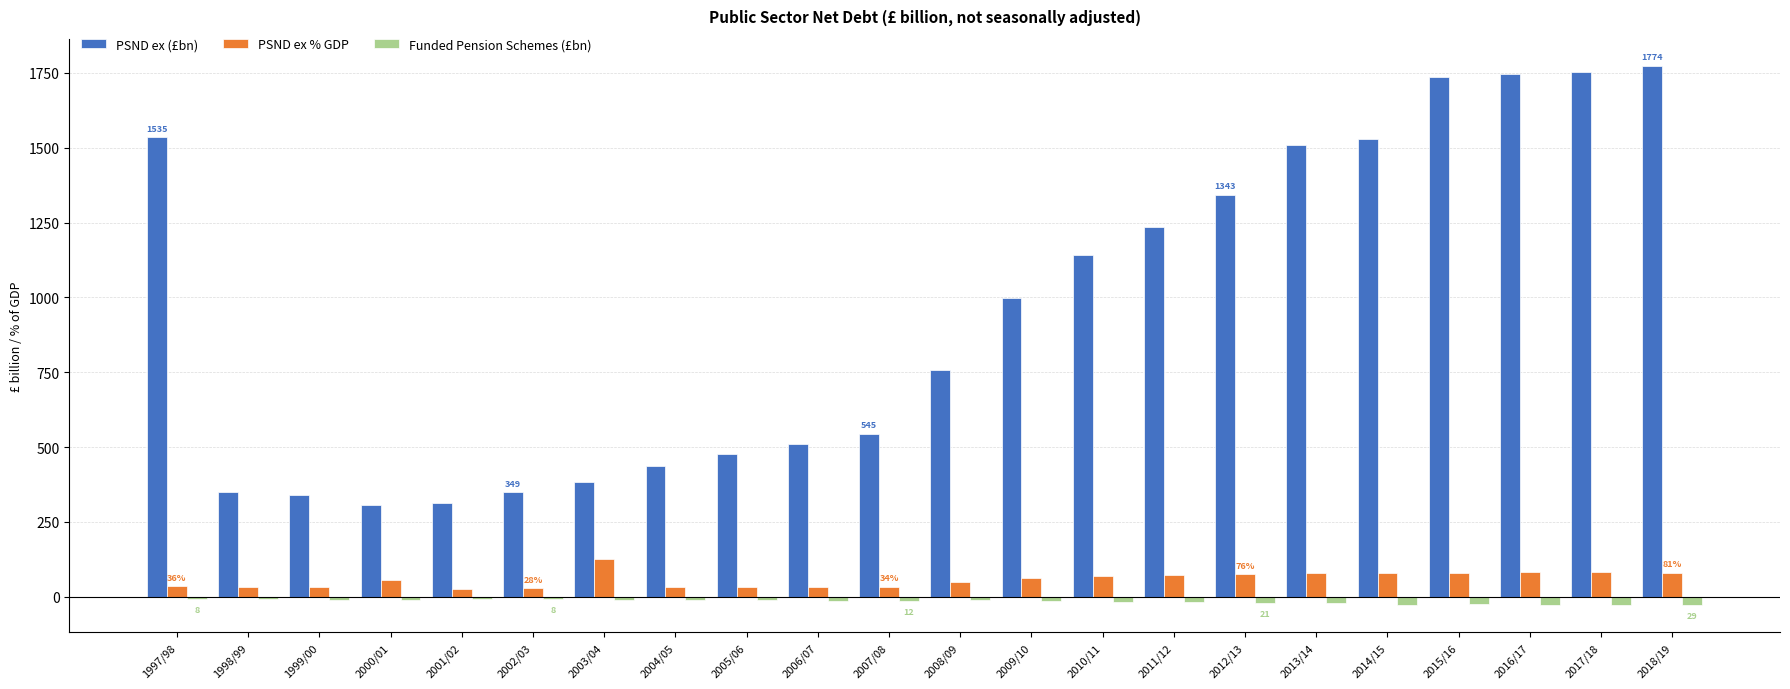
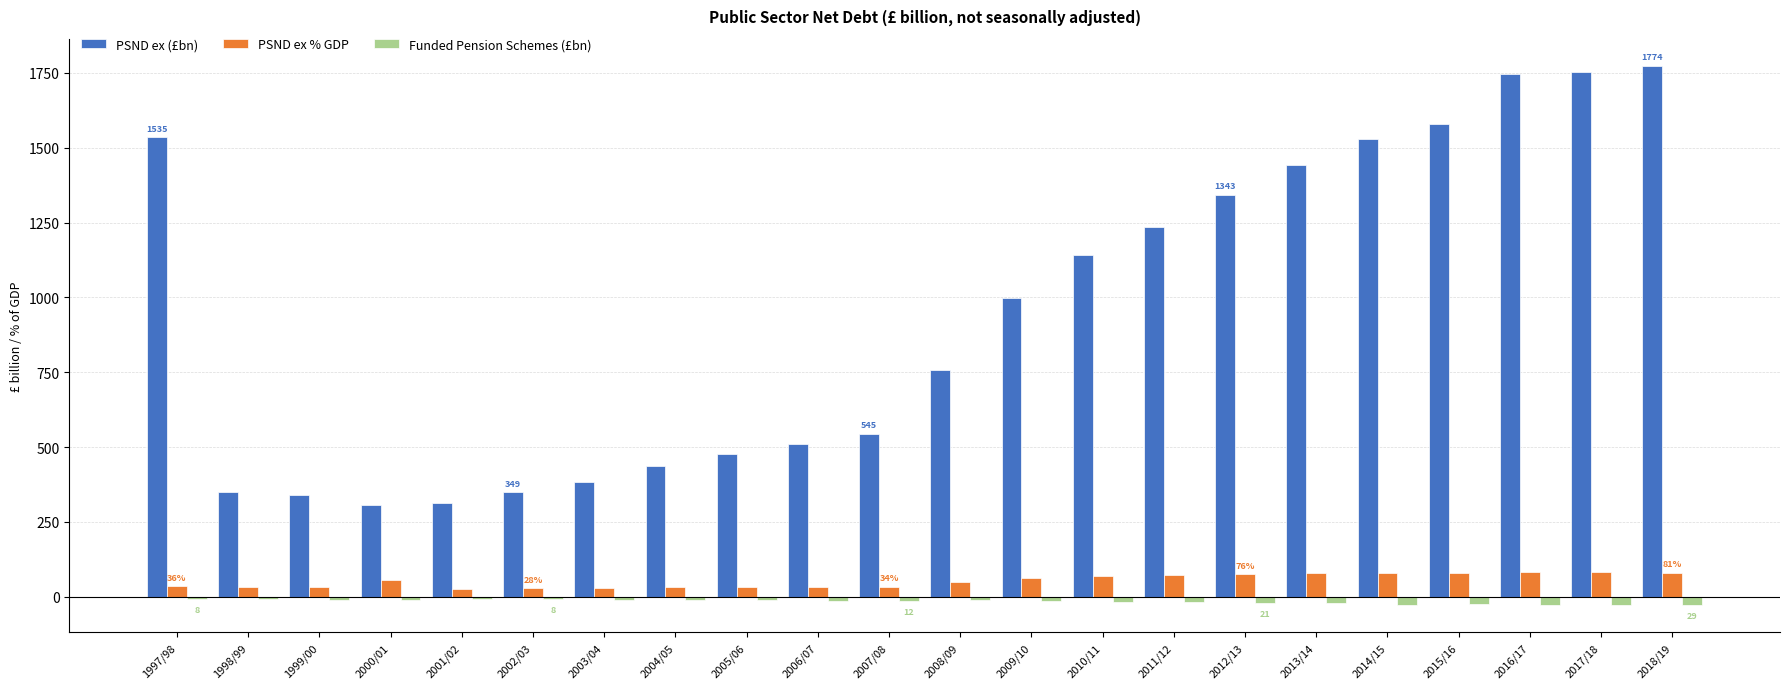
PSND ex % GDP, 2003/04: 130 -> 30
PSND ex (£bn), 2013/14: 1510 -> 1440
PSND ex (£bn), 2015/16: 1740 -> 1580
